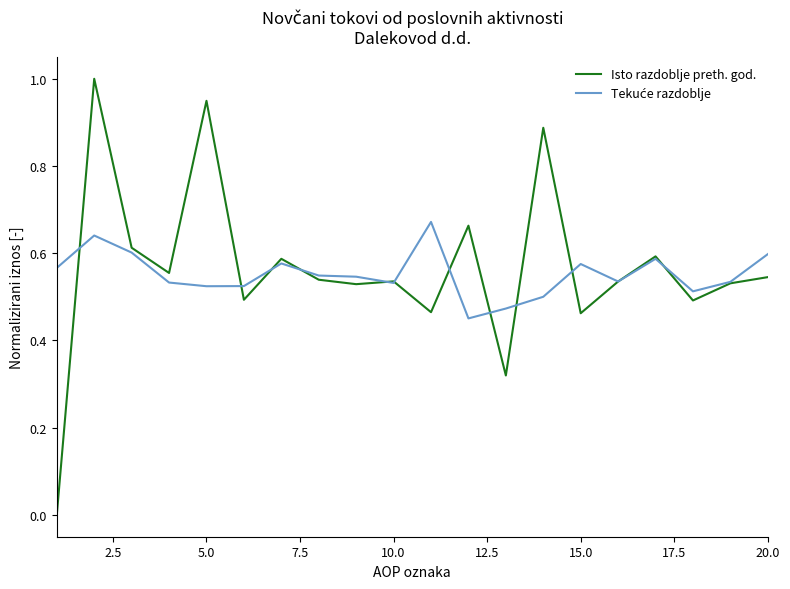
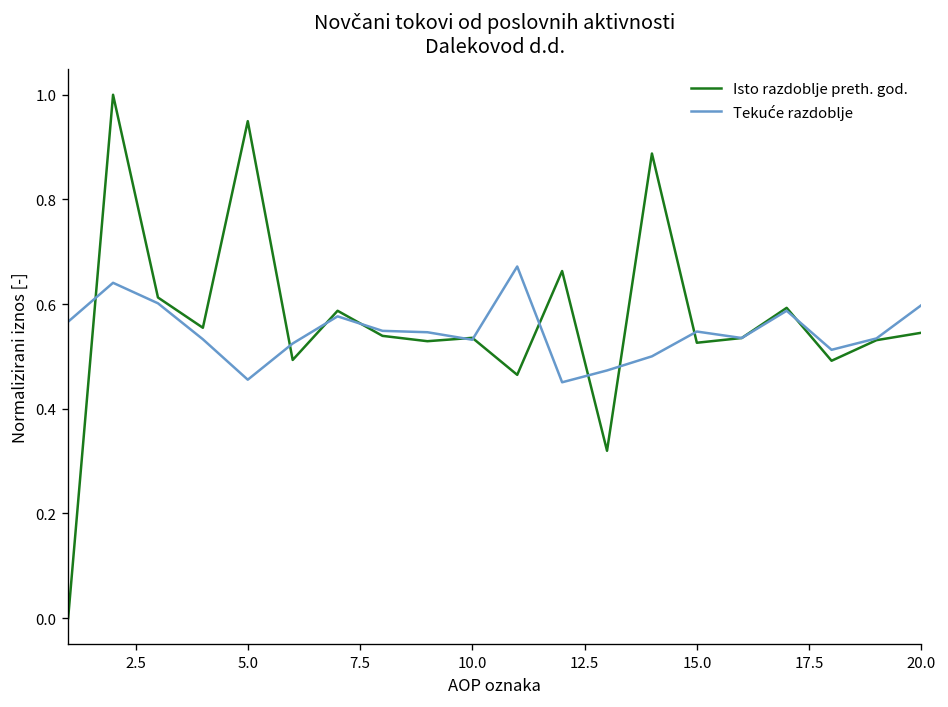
Tekuće razdoblje, 5.0: 0.52 -> 0.46
Isto razdoblje preth. god., 15.0: 0.46 -> 0.53
Tekuće razdoblje, 15.0: 0.58 -> 0.55
